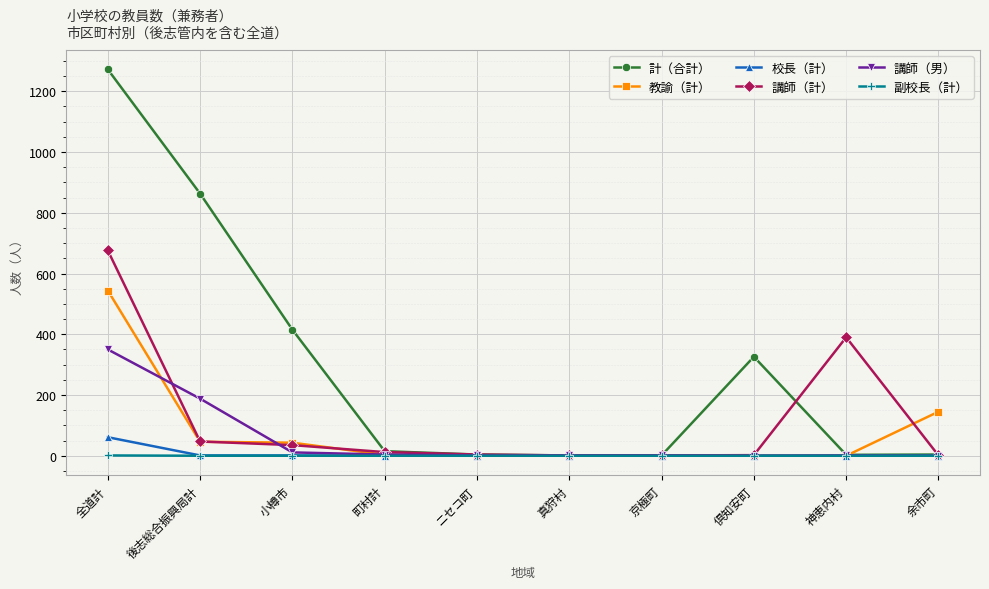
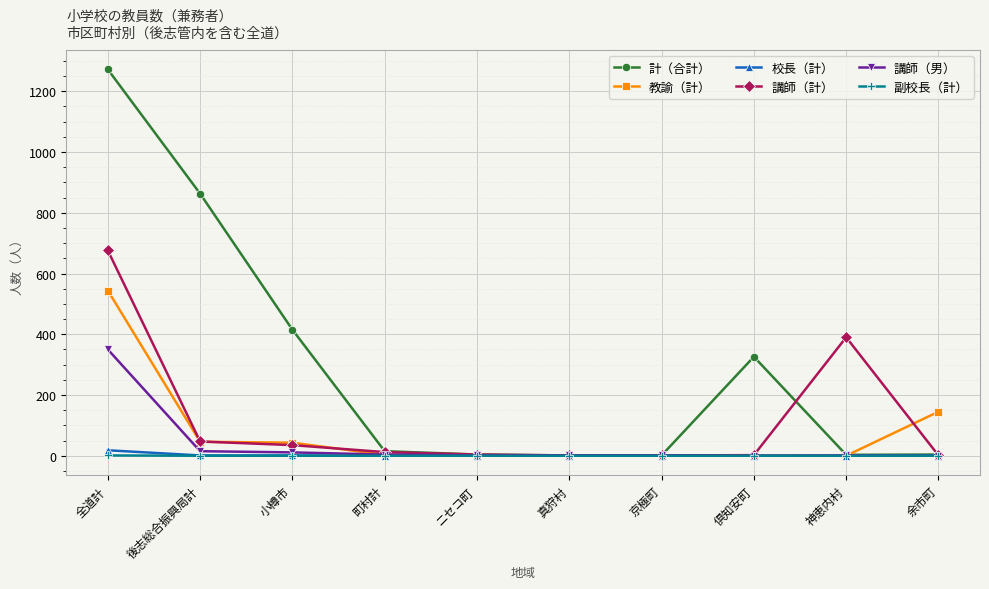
校長（計）, 全道計: 60 -> 20
講師（男）, 後志総合振興局計: 190 -> 20
